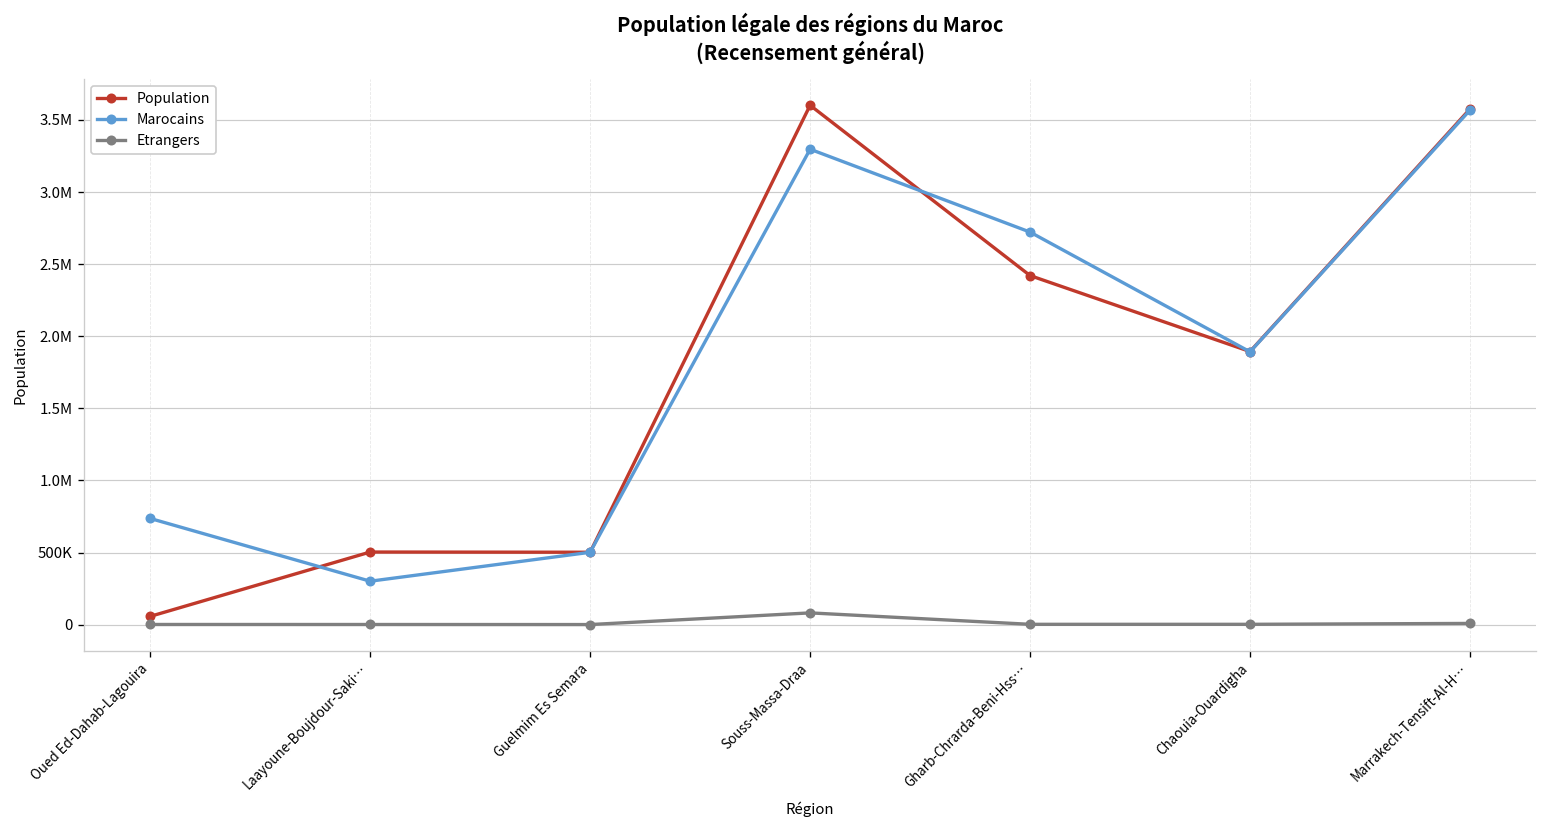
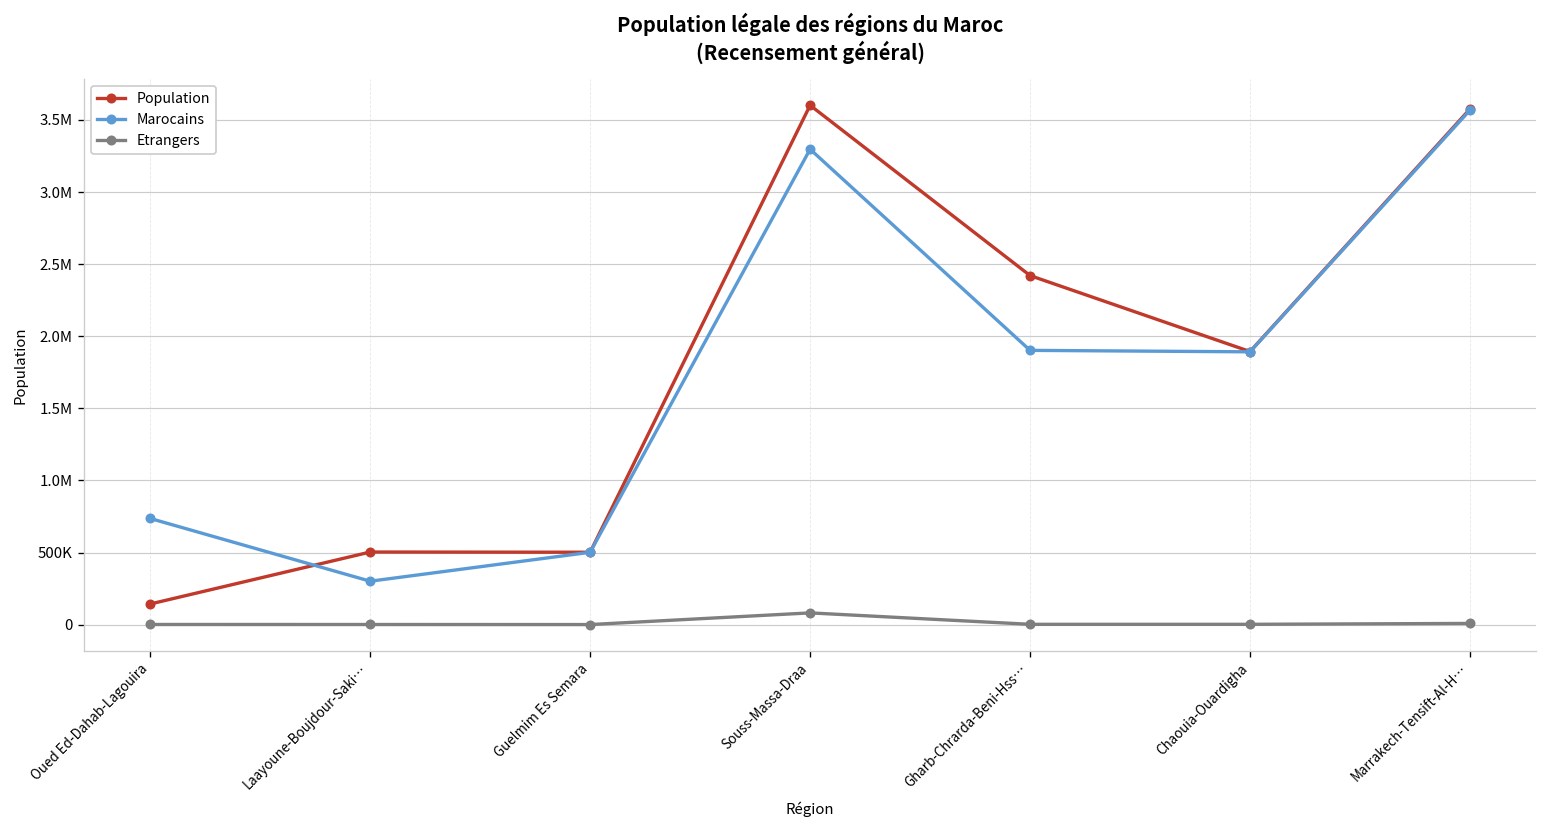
Population, Oued Ed-Dahab-Lagouira: 60000 -> 140000
Marocains, Gharb-Chrarda-Beni-Hss…: 2720000 -> 1900000
